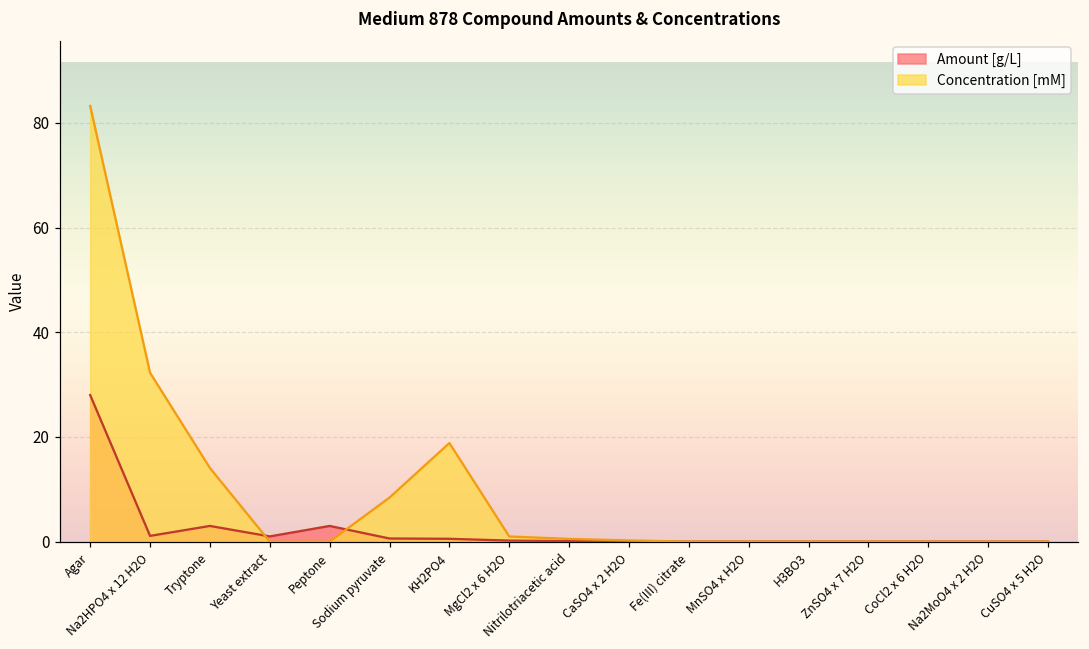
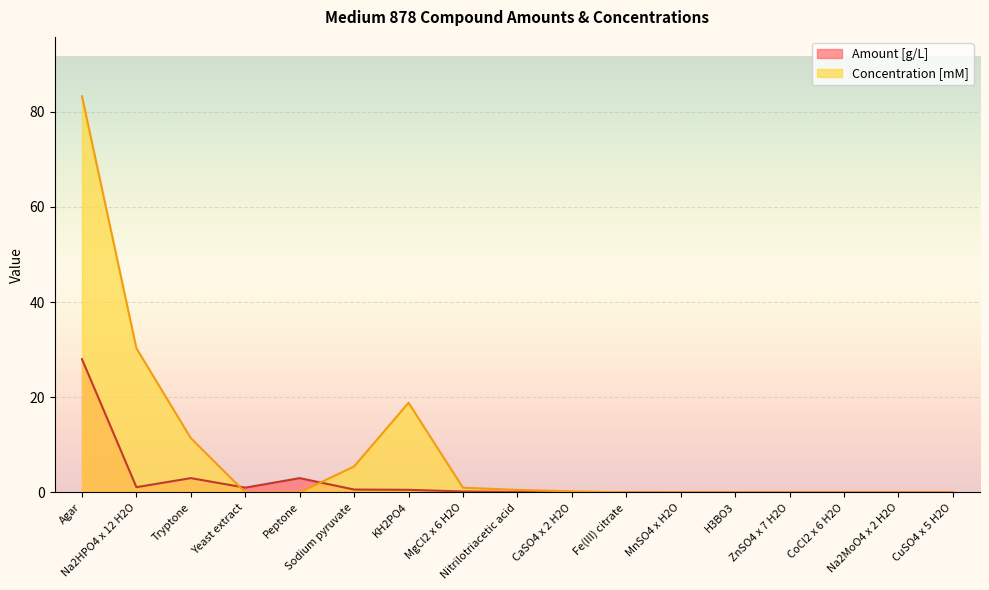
Concentration [mM], Na2HPO4 x 12 H2O: 32 -> 30
Concentration [mM], Tryptone: 14 -> 11
Concentration [mM], Sodium pyruvate: 8 -> 5
